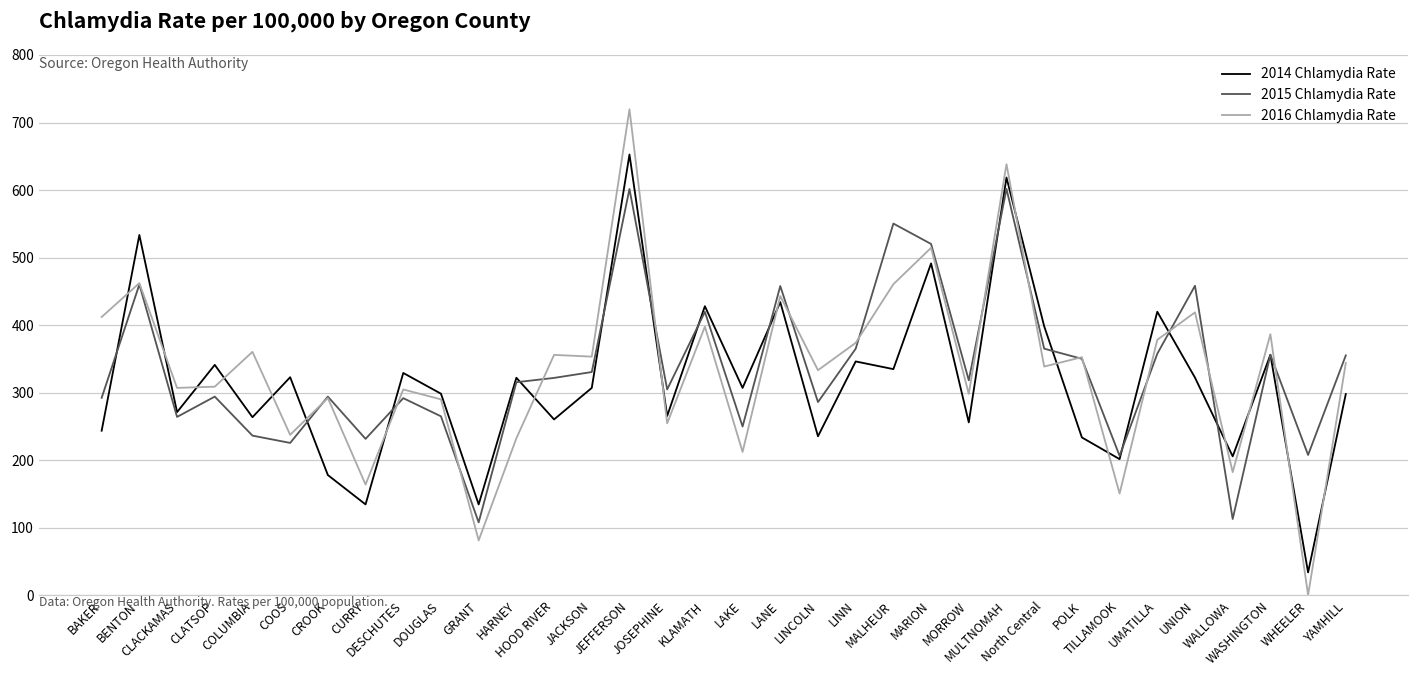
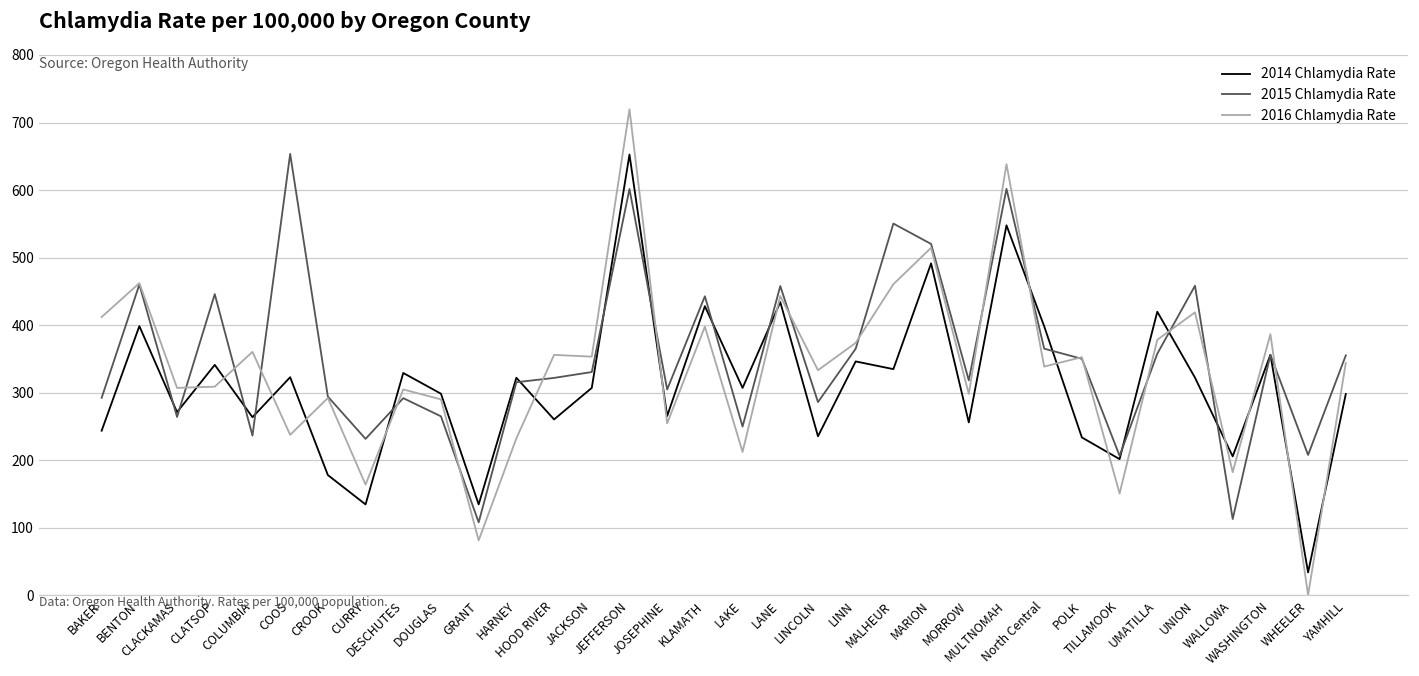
2014 Chlamydia Rate, BENTON: 530 -> 400
2015 Chlamydia Rate, CLATSOP: 290 -> 450
2015 Chlamydia Rate, COOS: 230 -> 650
2015 Chlamydia Rate, KLAMATH: 420 -> 440
2014 Chlamydia Rate, MULTNOMAH: 620 -> 550
